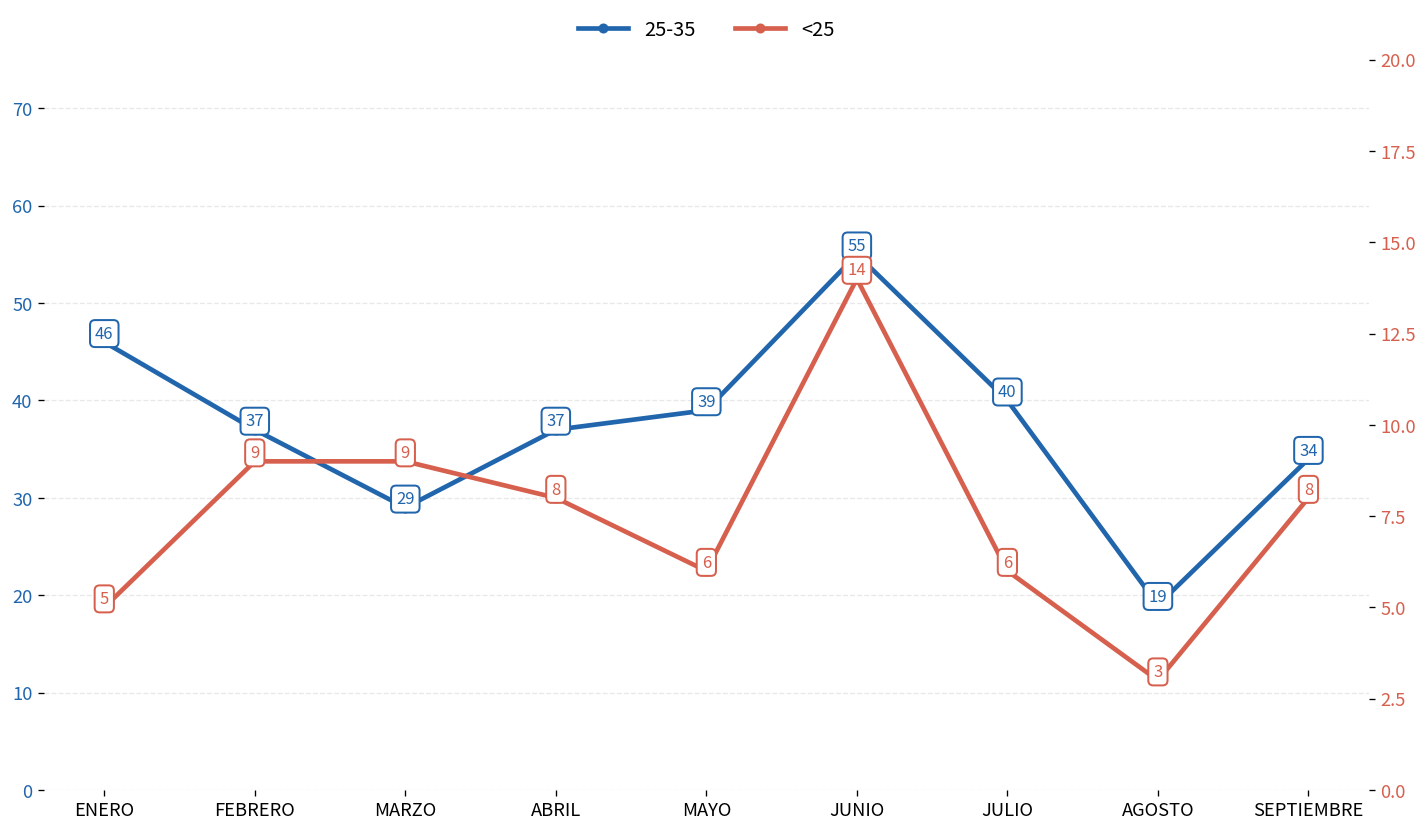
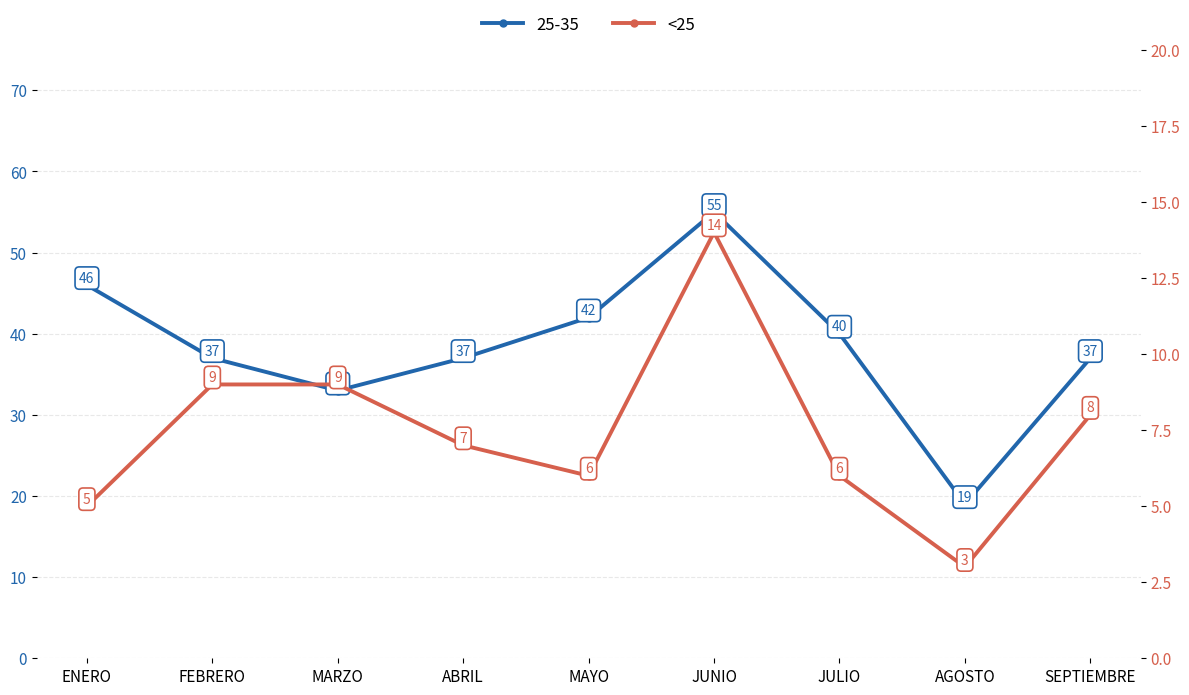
25-35, MARZO: 29 -> 33
25-35, MAYO: 39 -> 42
25-35, SEPTIEMBRE: 34 -> 37
<25, ABRIL: 8 -> 7
